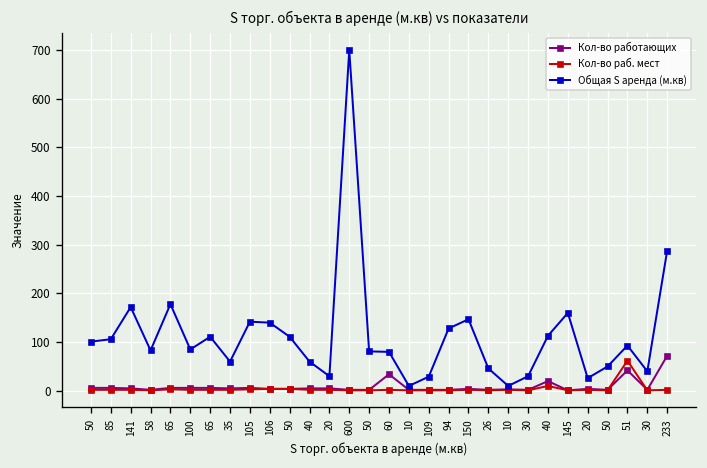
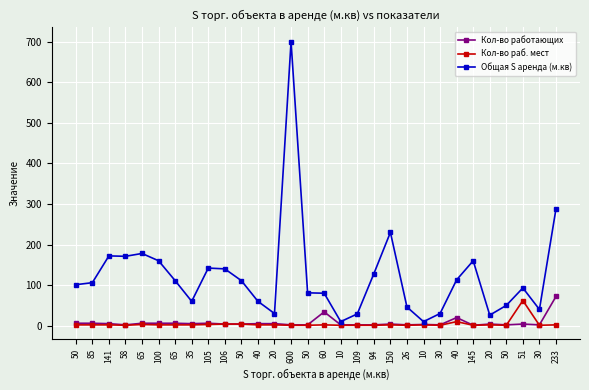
Общая S аренда (м.кв), 58: 80 -> 170
Общая S аренда (м.кв), 100: 90 -> 160
Общая S аренда (м.кв), 150: 150 -> 230
Кол-во работающих, 51: 40 -> 0
